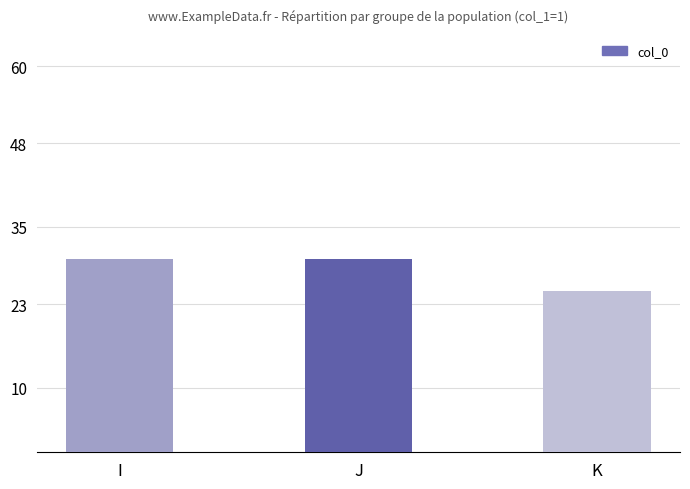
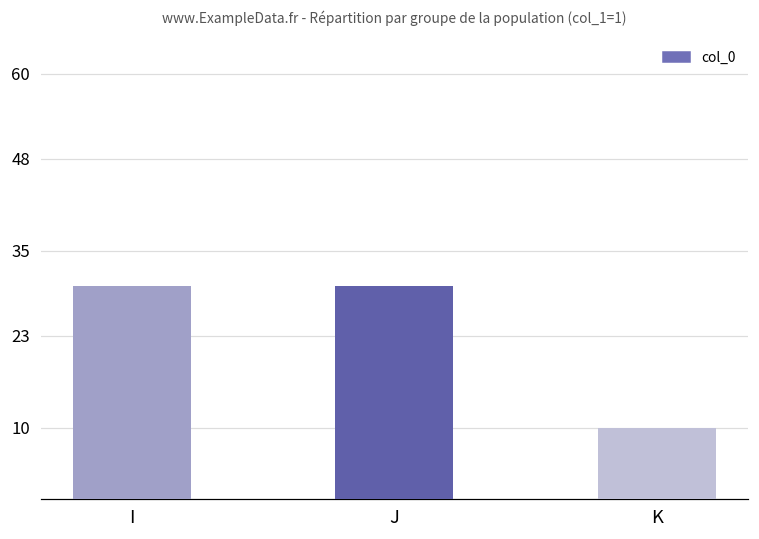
K: 25 -> 10
